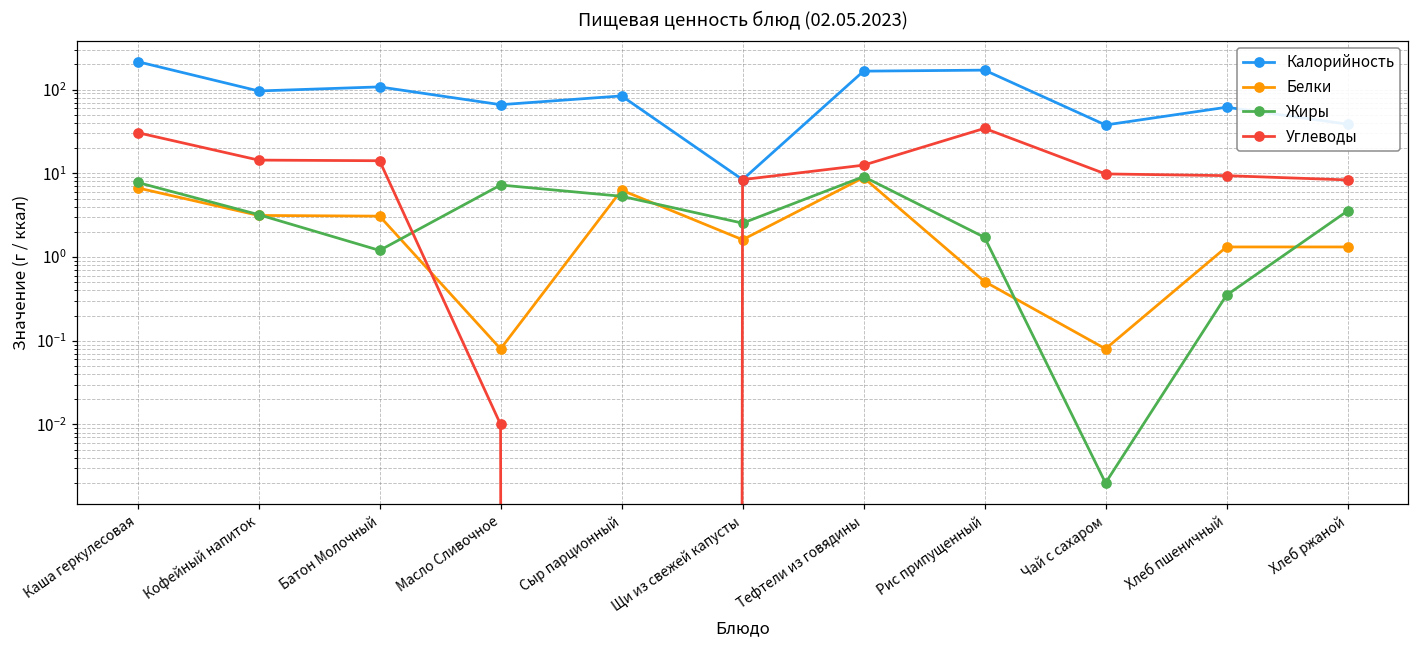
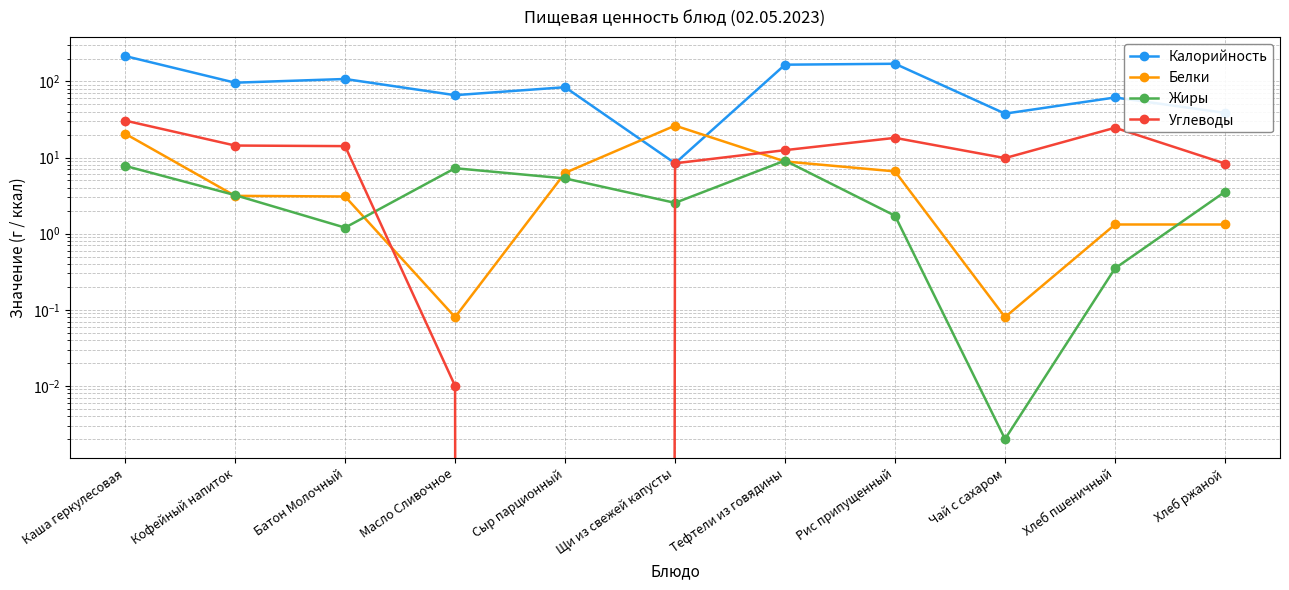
Белки, Каша геркулесовая: 7 -> 21
Белки, Щи из свежей капусты: 1.6 -> 26
Белки, Рис припущенный: 0.5 -> 7
Углеводы, Рис припущенный: 30 -> 18
Углеводы, Хлеб пшеничный: 9 -> 25
